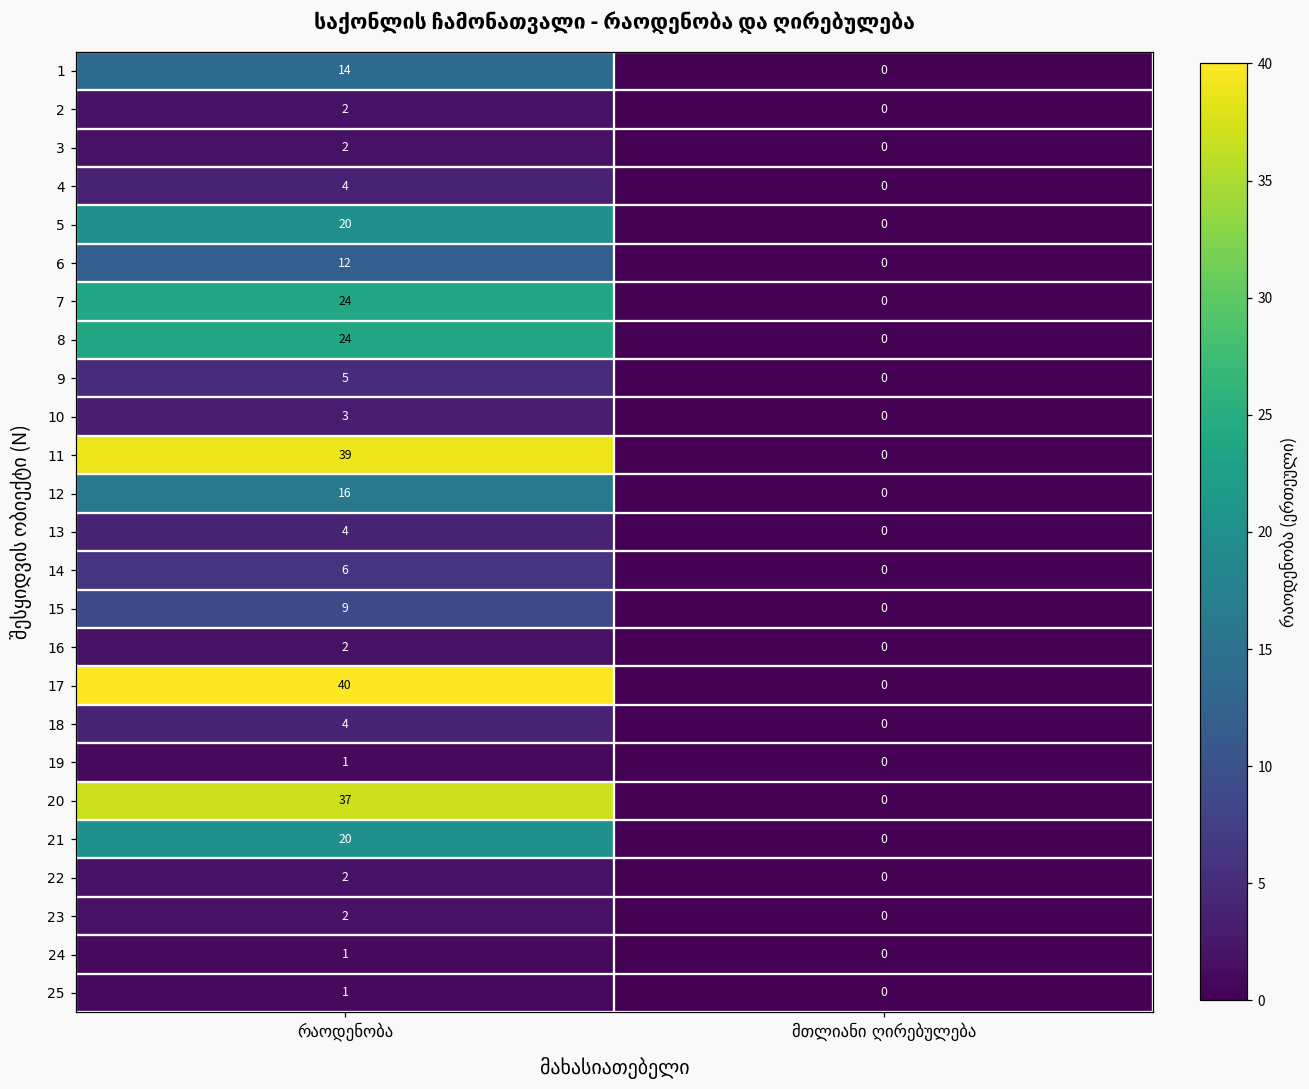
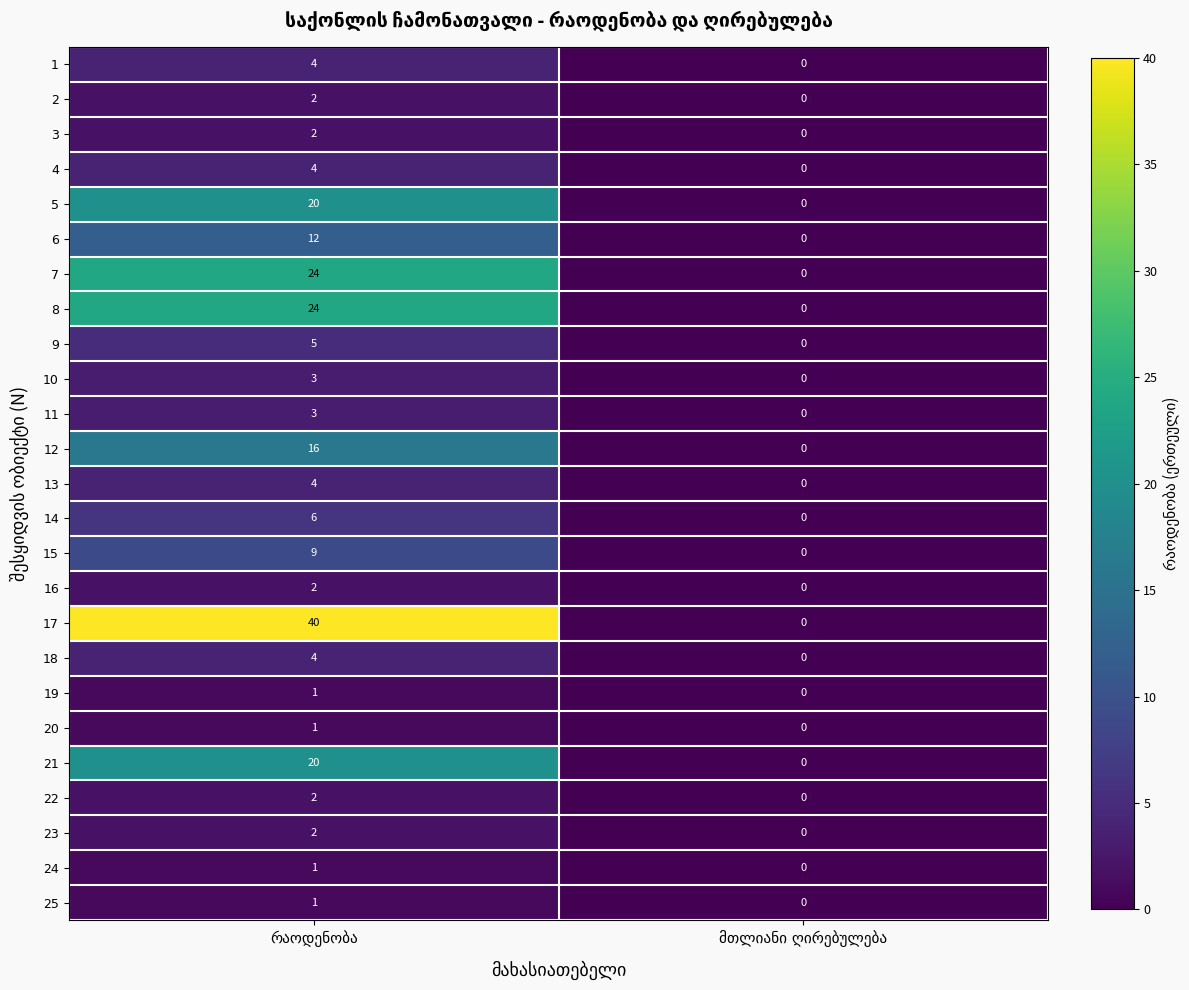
1, რაოდენობა: 14 -> 4
11, რაოდენობა: 39 -> 3
20, რაოდენობა: 37 -> 1
